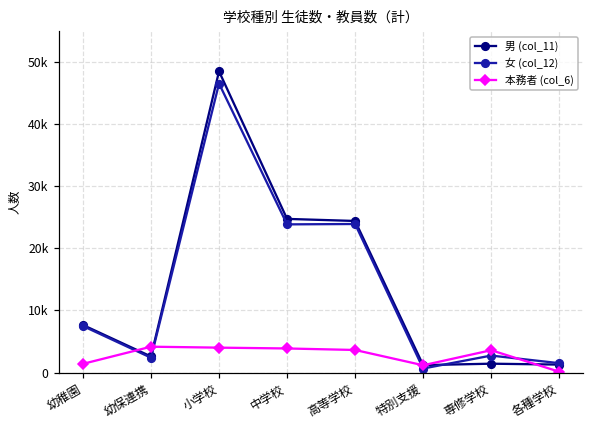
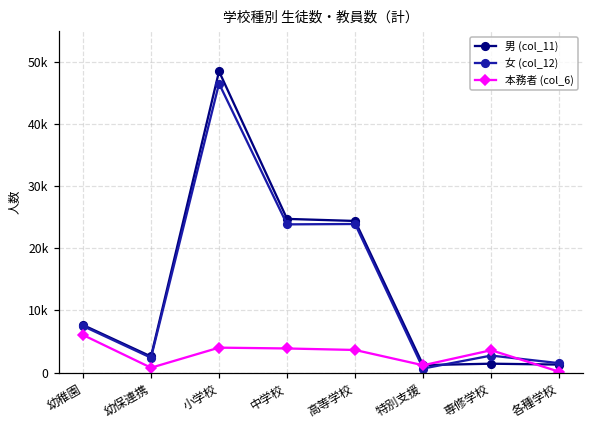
本務者 (col_6), 幼稚園: 1000 -> 6000
本務者 (col_6), 幼保連携: 4000 -> 1000
